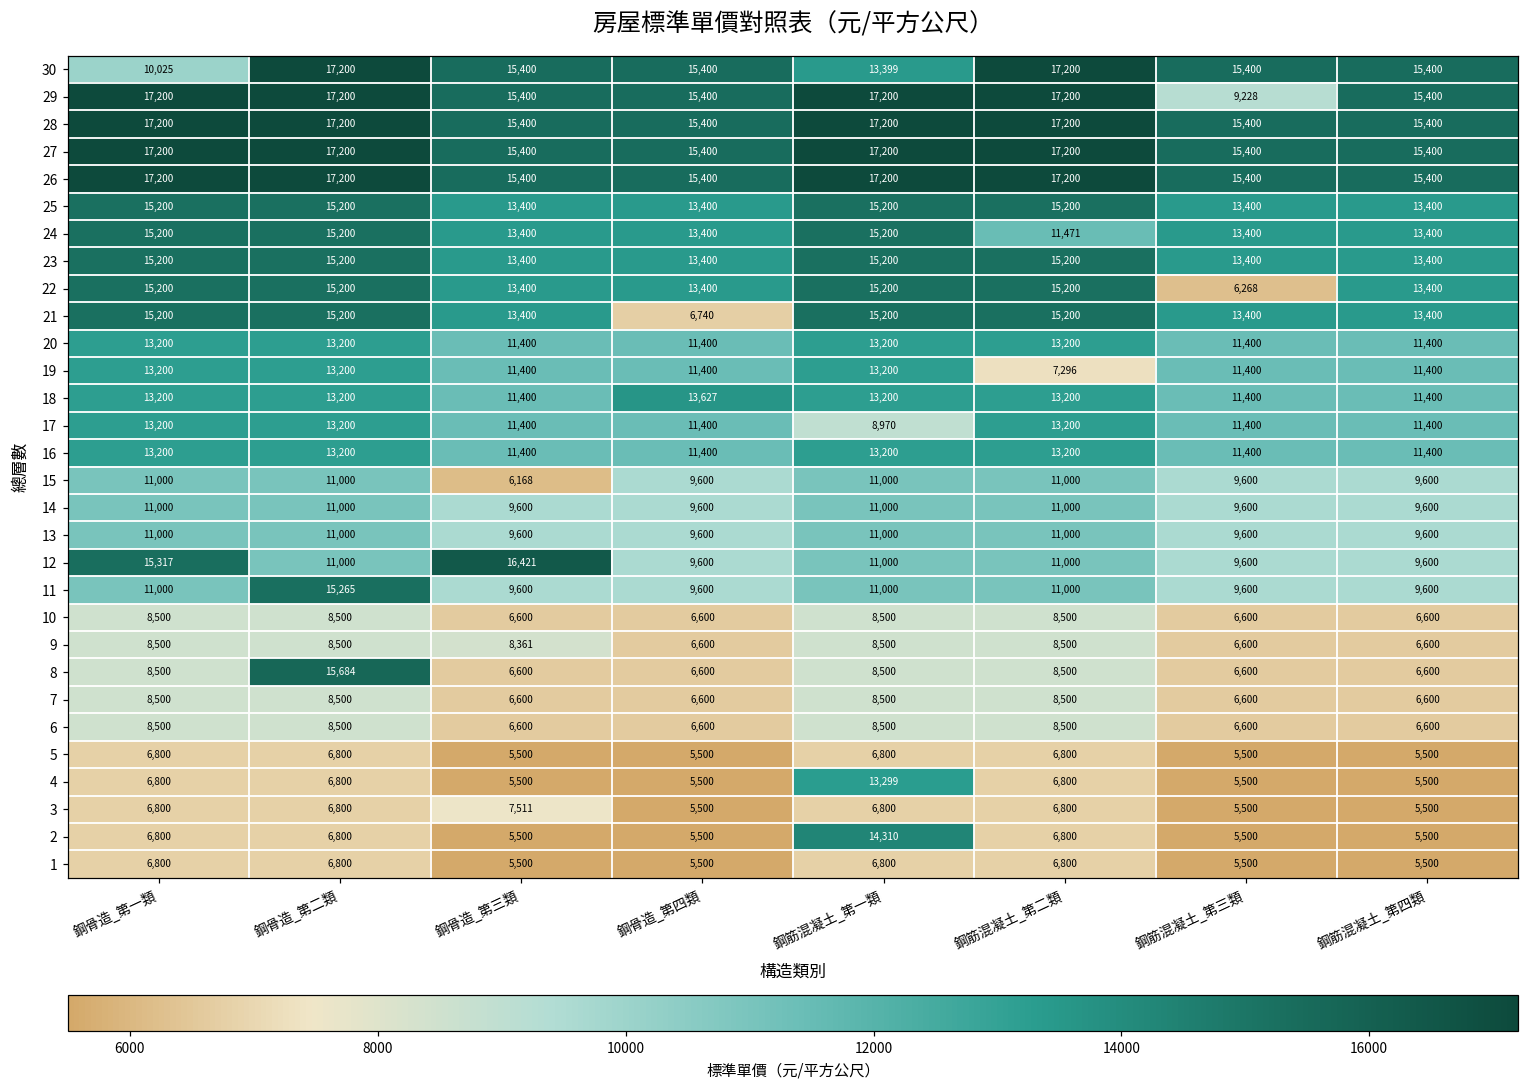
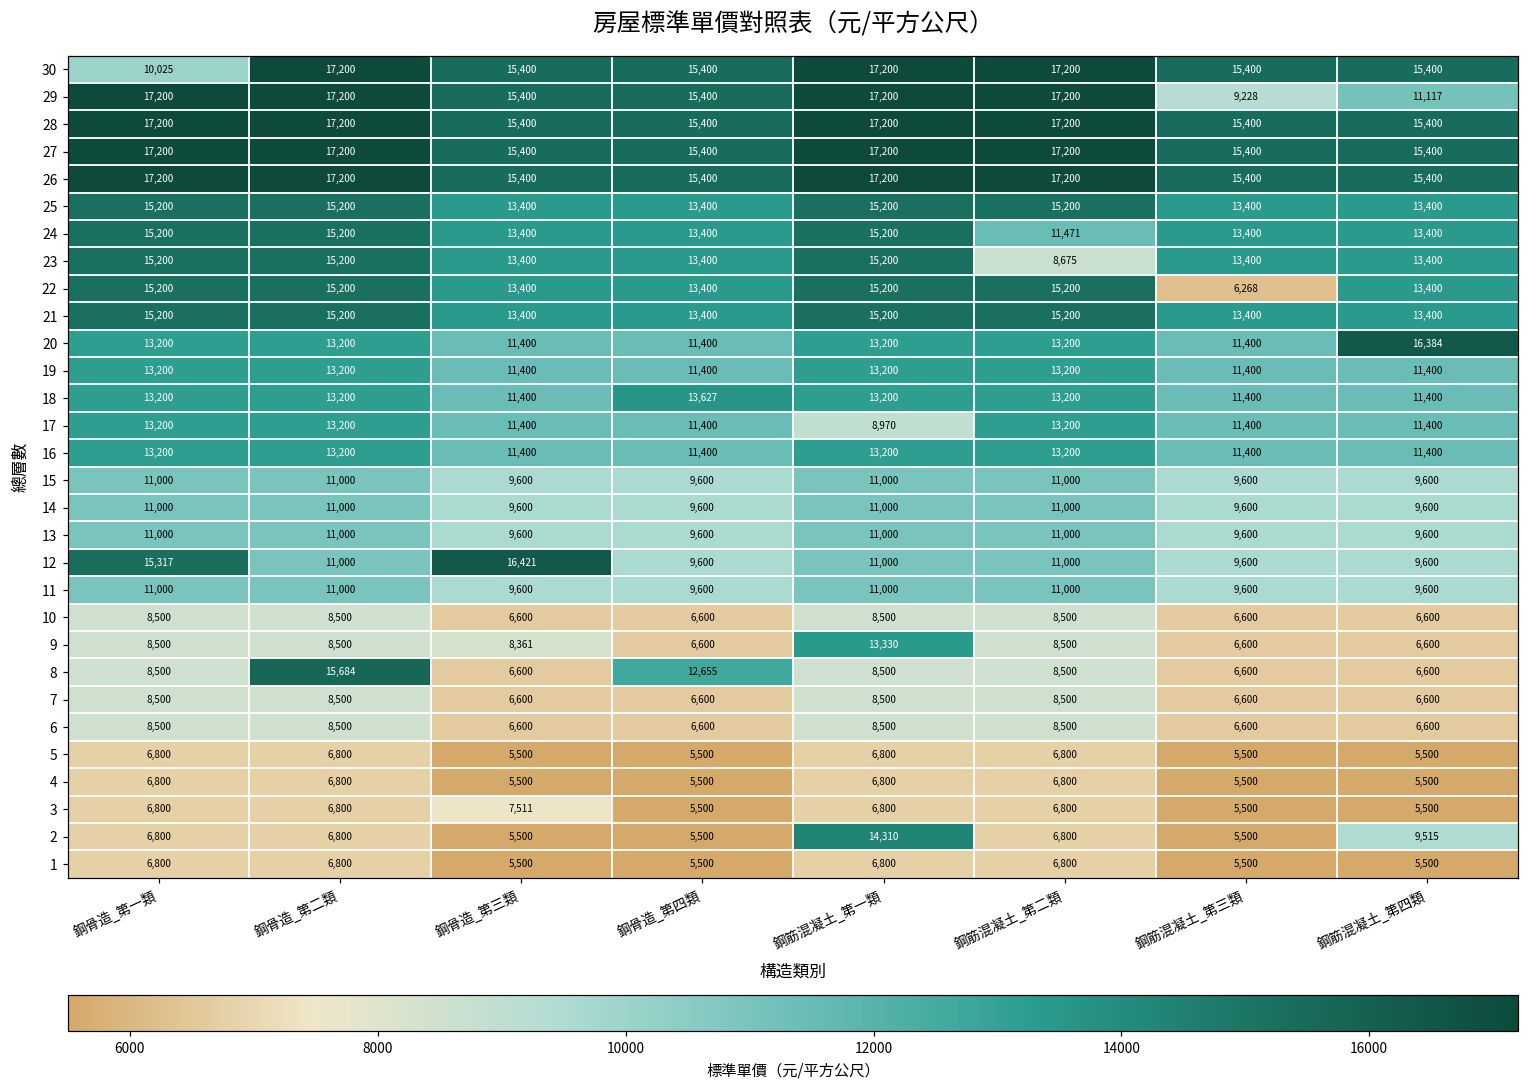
30, 鋼筋混凝土_第一類: 13,399 -> 17,200
29, 鋼筋混凝土_第四類: 15,400 -> 11,117
23, 鋼筋混凝土_第二類: 15,200 -> 8,675
21, 鋼骨造_第四類: 6,740 -> 13,400
20, 鋼筋混凝土_第四類: 11,400 -> 16,384
19, 鋼筋混凝土_第二類: 7,296 -> 13,200
15, 鋼骨造_第三類: 6,168 -> 9,600
11, 鋼骨造_第二類: 15,265 -> 11,000
9, 鋼筋混凝土_第一類: 8,500 -> 13,330
8, 鋼骨造_第四類: 6,600 -> 12,655
4, 鋼筋混凝土_第一類: 13,299 -> 6,800
2, 鋼筋混凝土_第四類: 5,500 -> 9,515
